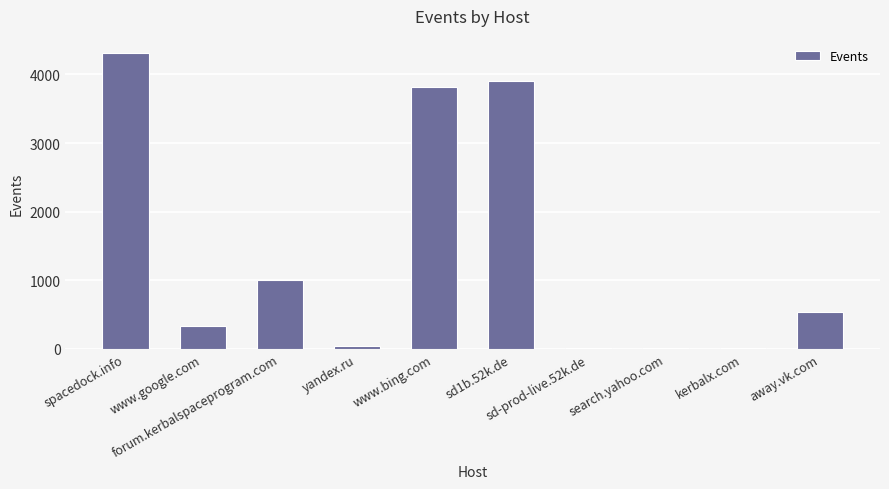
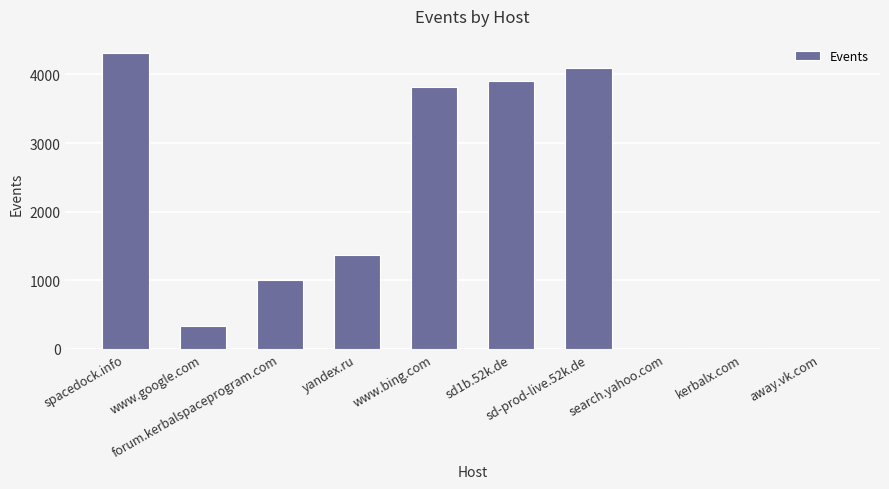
yandex.ru: 0 -> 1400
sd-prod-live.52k.de: 0 -> 4100
away.vk.com: 500 -> 0
